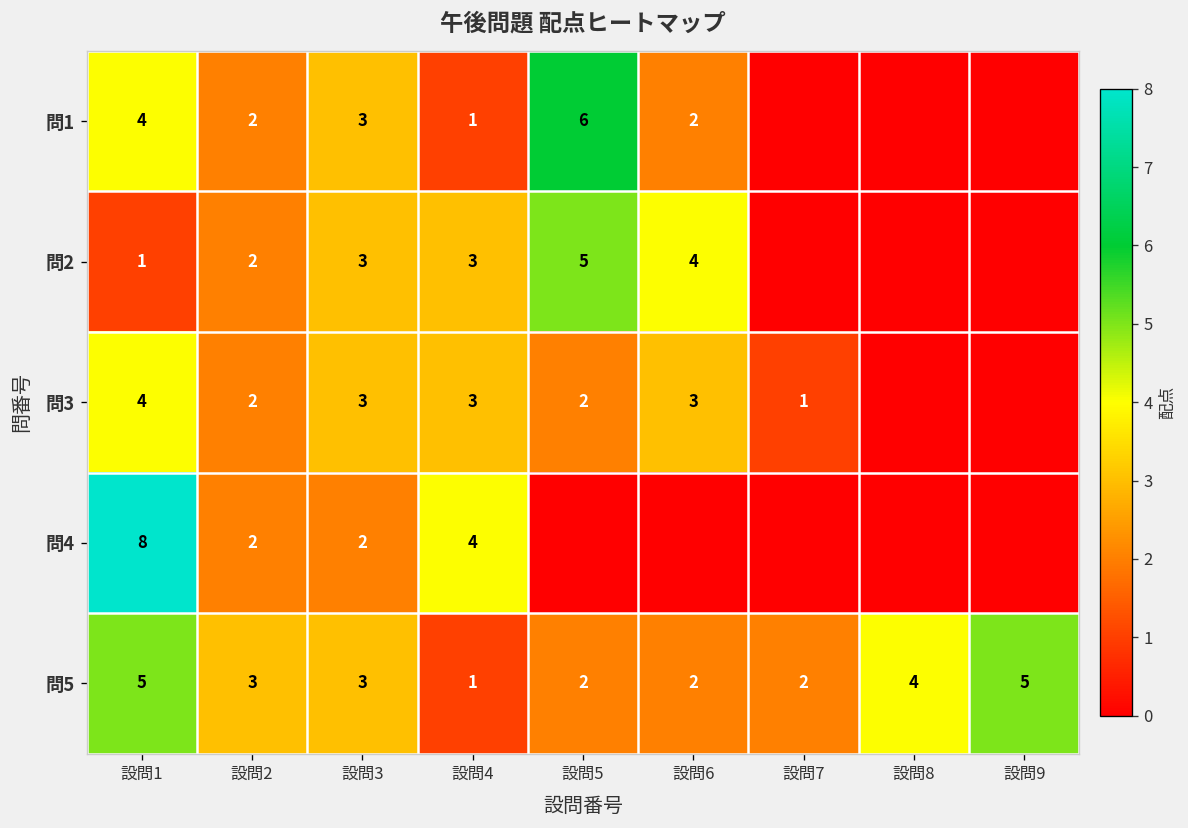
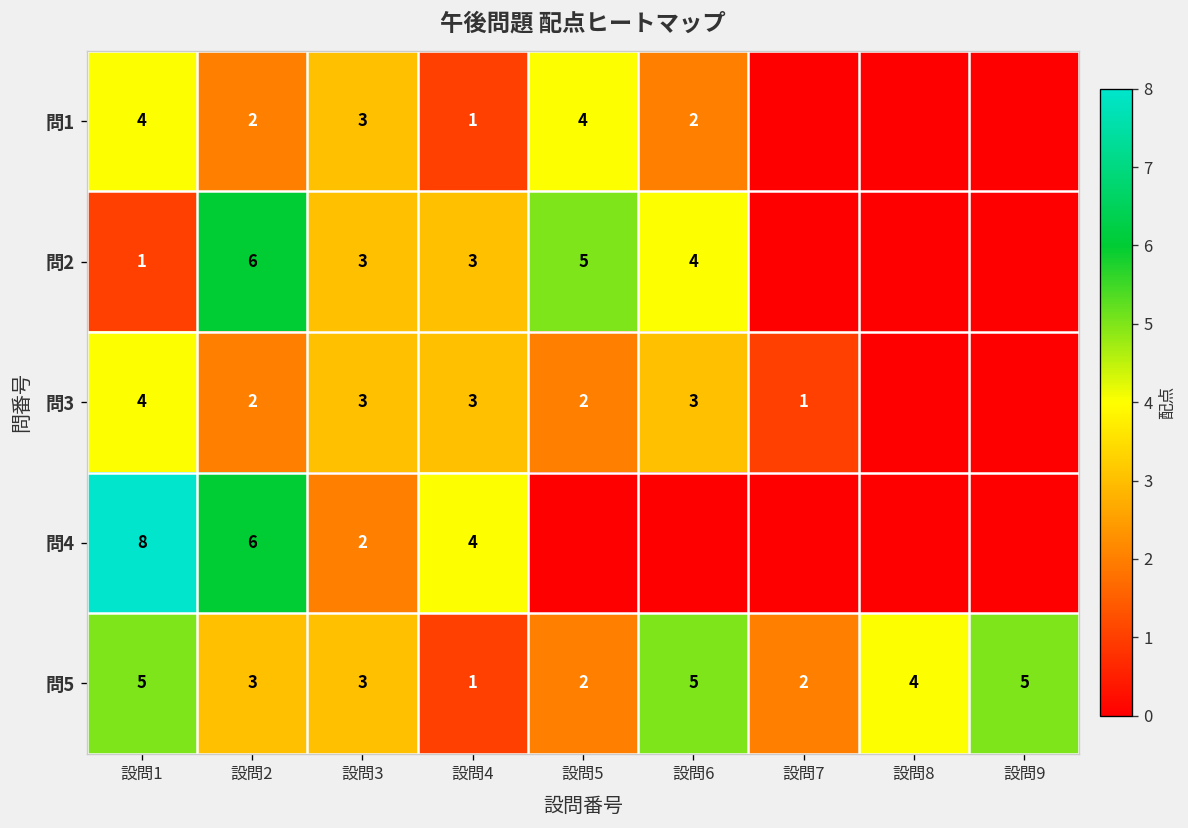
問1, 設問5: 6 -> 4
問2, 設問2: 2 -> 6
問4, 設問2: 2 -> 6
問5, 設問6: 2 -> 5
